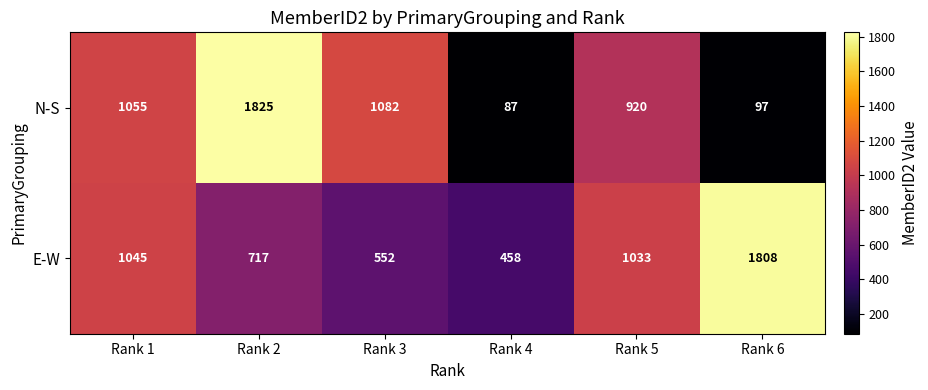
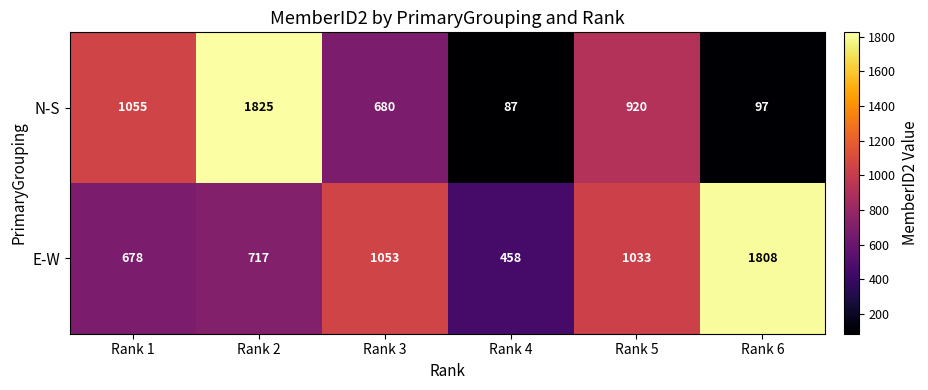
N-S, Rank 3: 1082 -> 680
E-W, Rank 1: 1045 -> 678
E-W, Rank 3: 552 -> 1053
